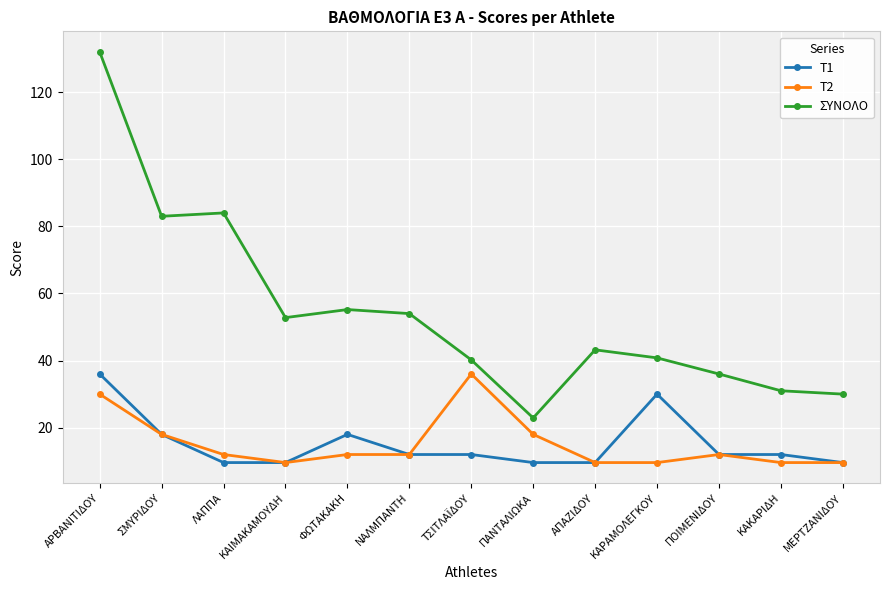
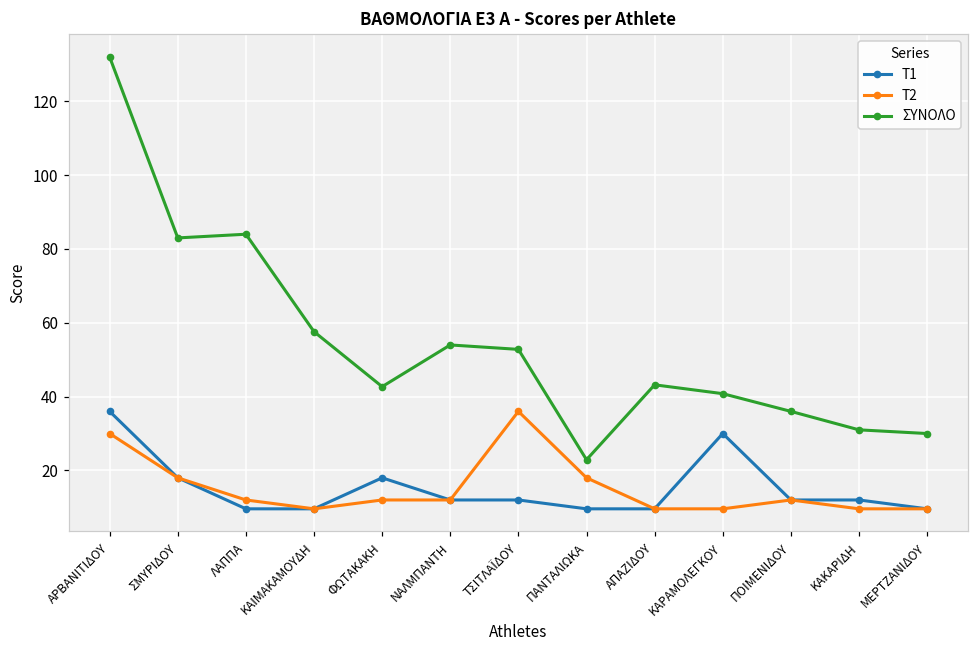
ΣΥΝΟΛΟ, ΚΑΙΜΑΚΑΜΟΥΔΗ: 53 -> 58
ΣΥΝΟΛΟ, ΦΩΤΑΚΑΚΗ: 55 -> 43
ΣΥΝΟΛΟ, ΤΣΙΤΛΑΪΔΟΥ: 40 -> 53
